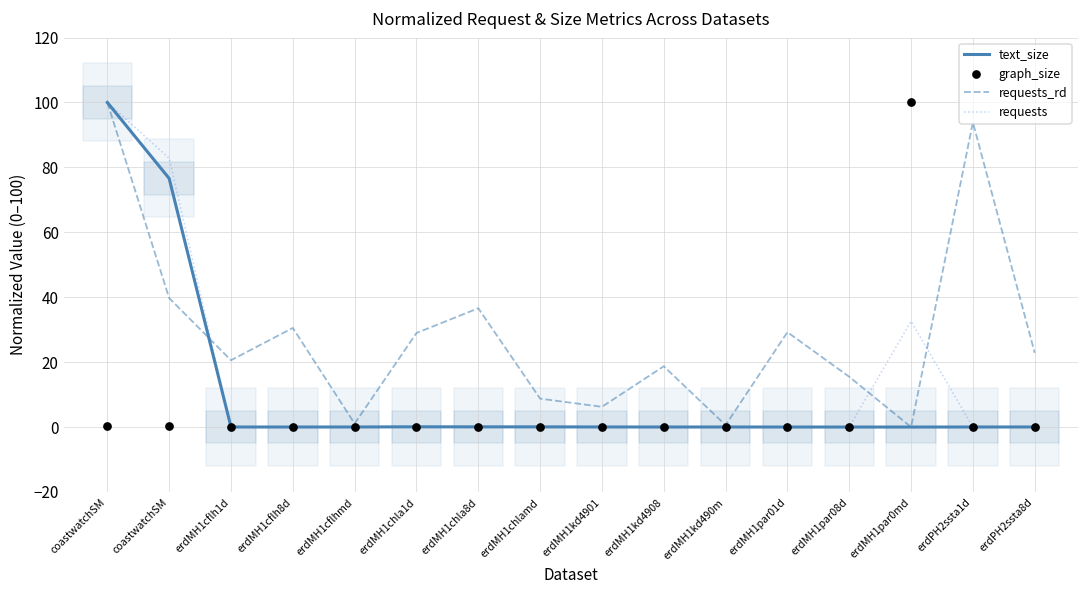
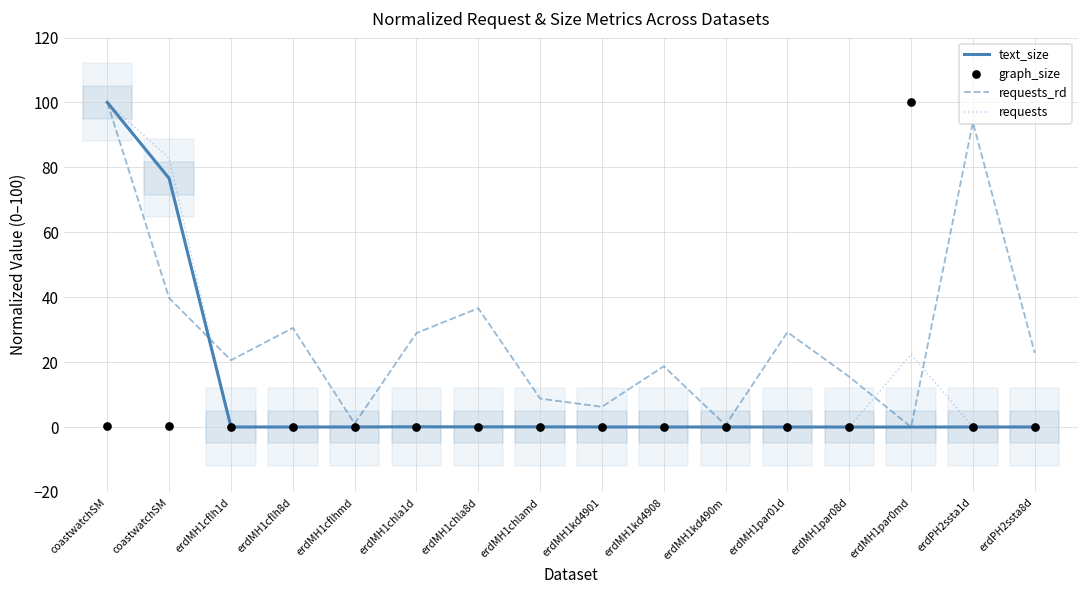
requests, erdMH1par0md: 33 -> 22
